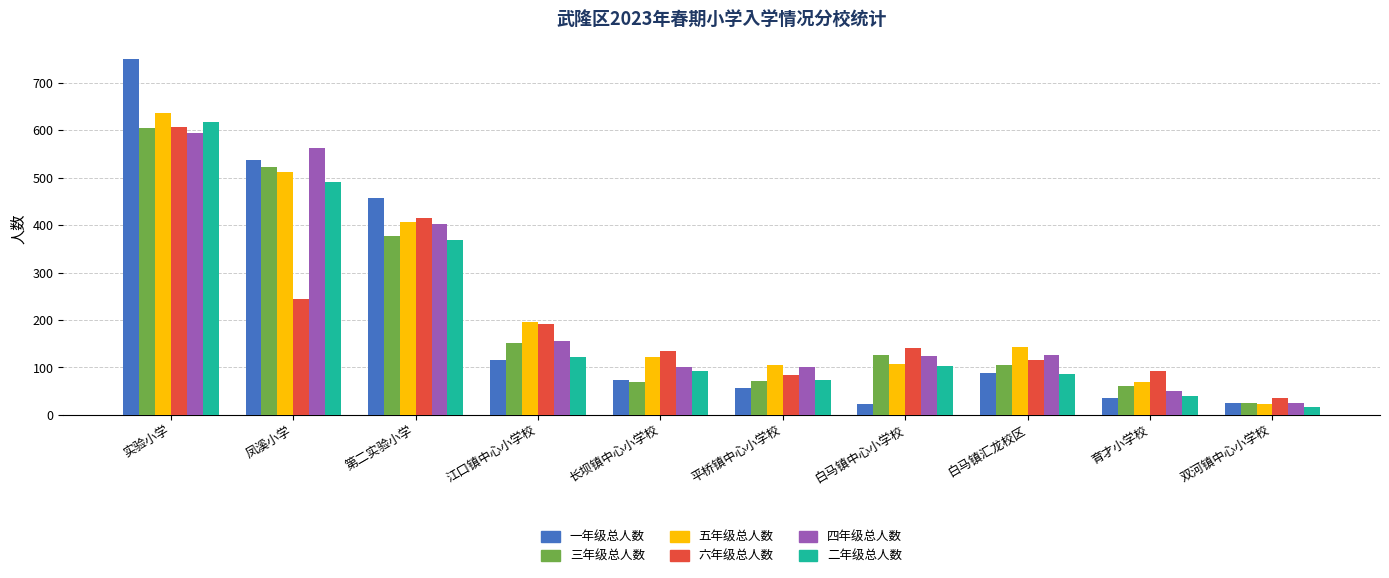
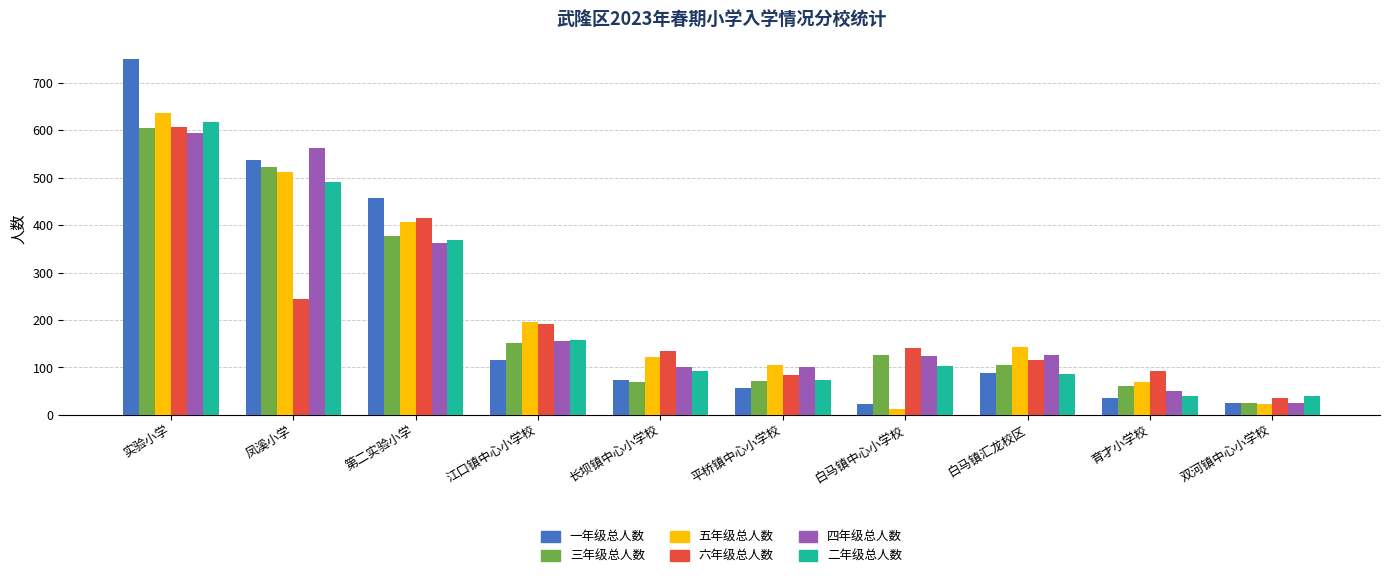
四年级总人数, 第二实验小学: 400 -> 360
二年级总人数, 江口镇中心小学校: 120 -> 160
五年级总人数, 白马镇中心小学校: 110 -> 10
二年级总人数, 双河镇中心小学校: 20 -> 40
